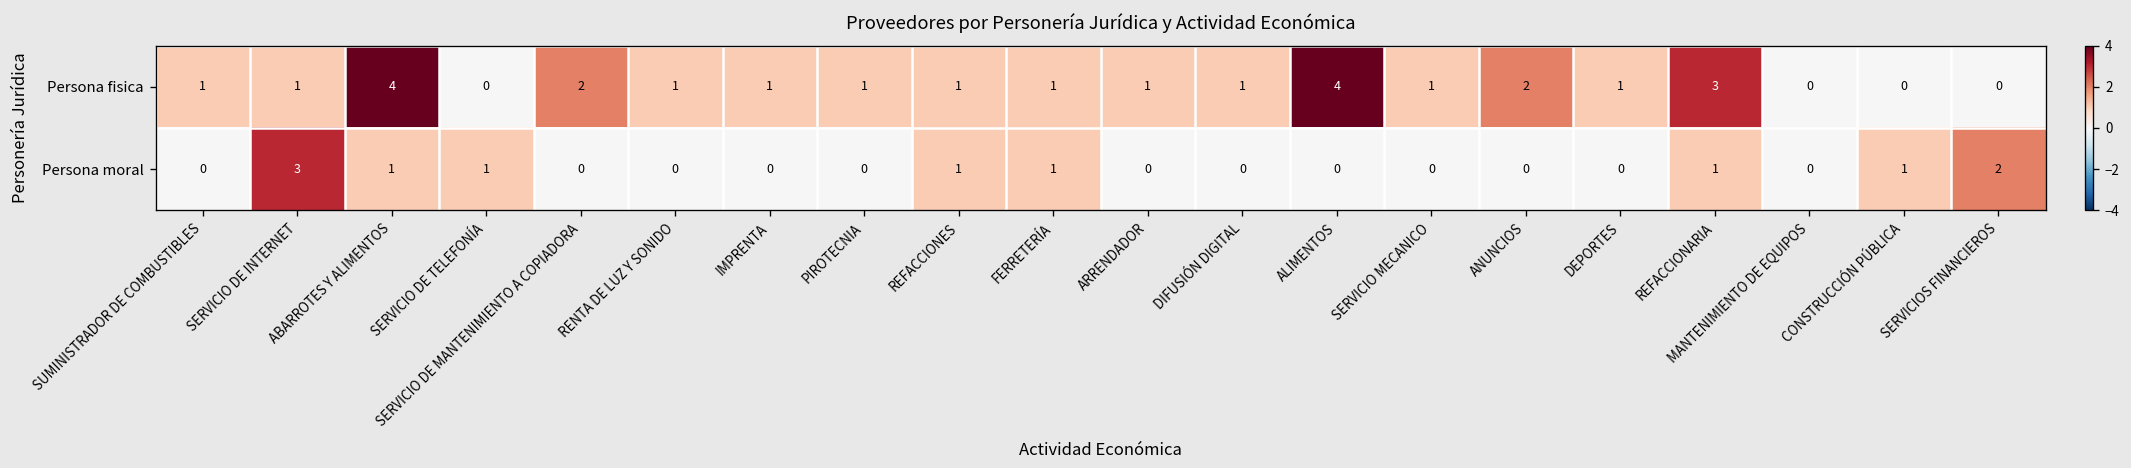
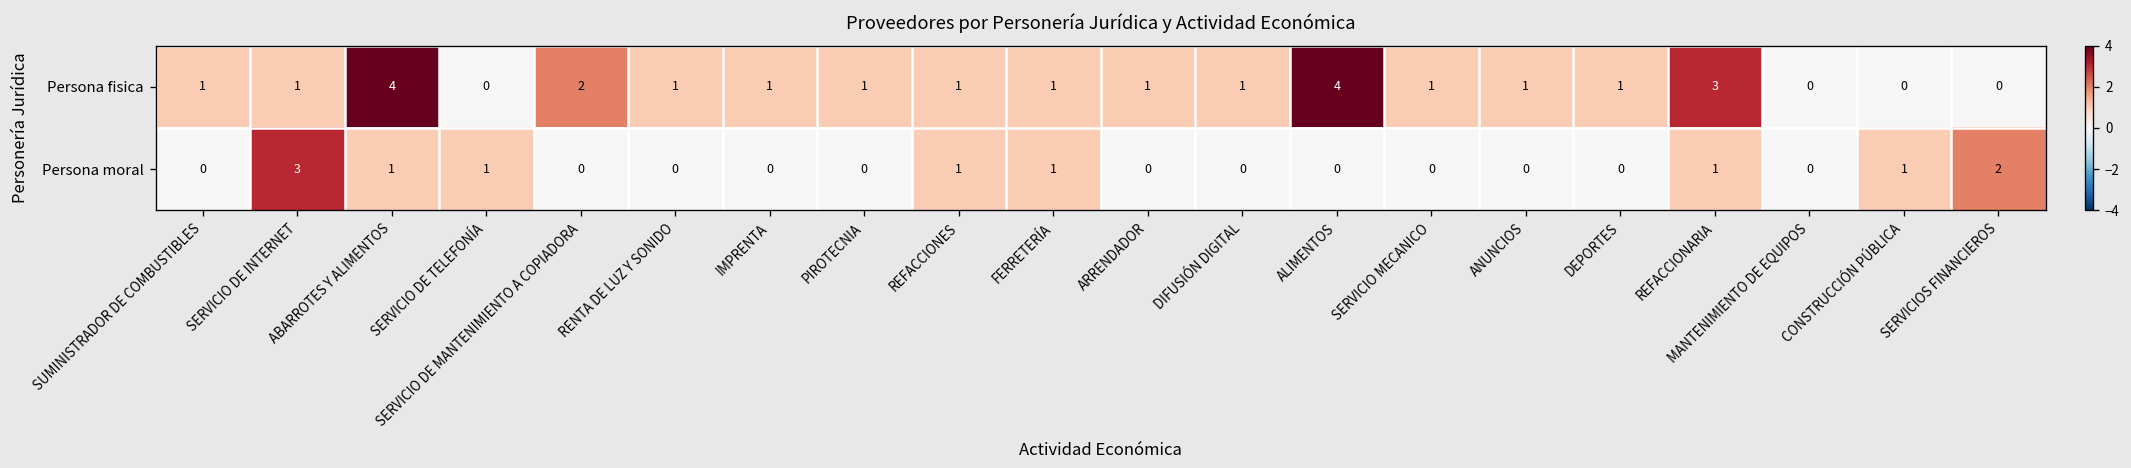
Persona fisica, ANUNCIOS: 2 -> 1
